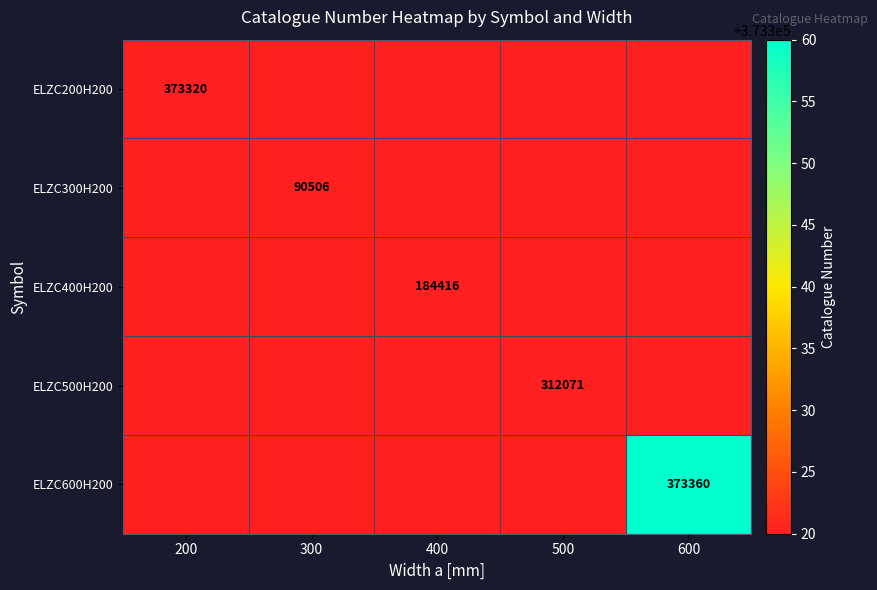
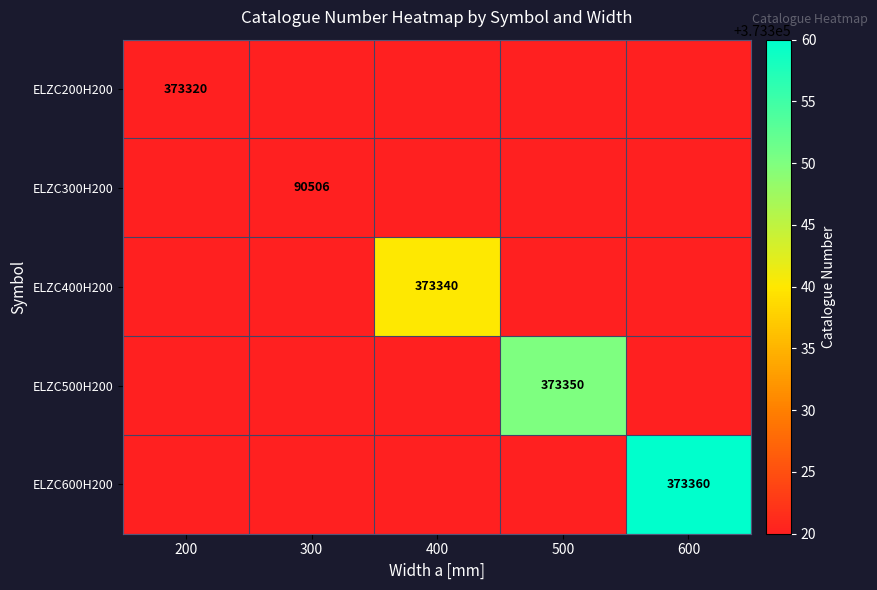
ELZC400H200, 400: 184416 -> 373340
ELZC500H200, 500: 312071 -> 373350
